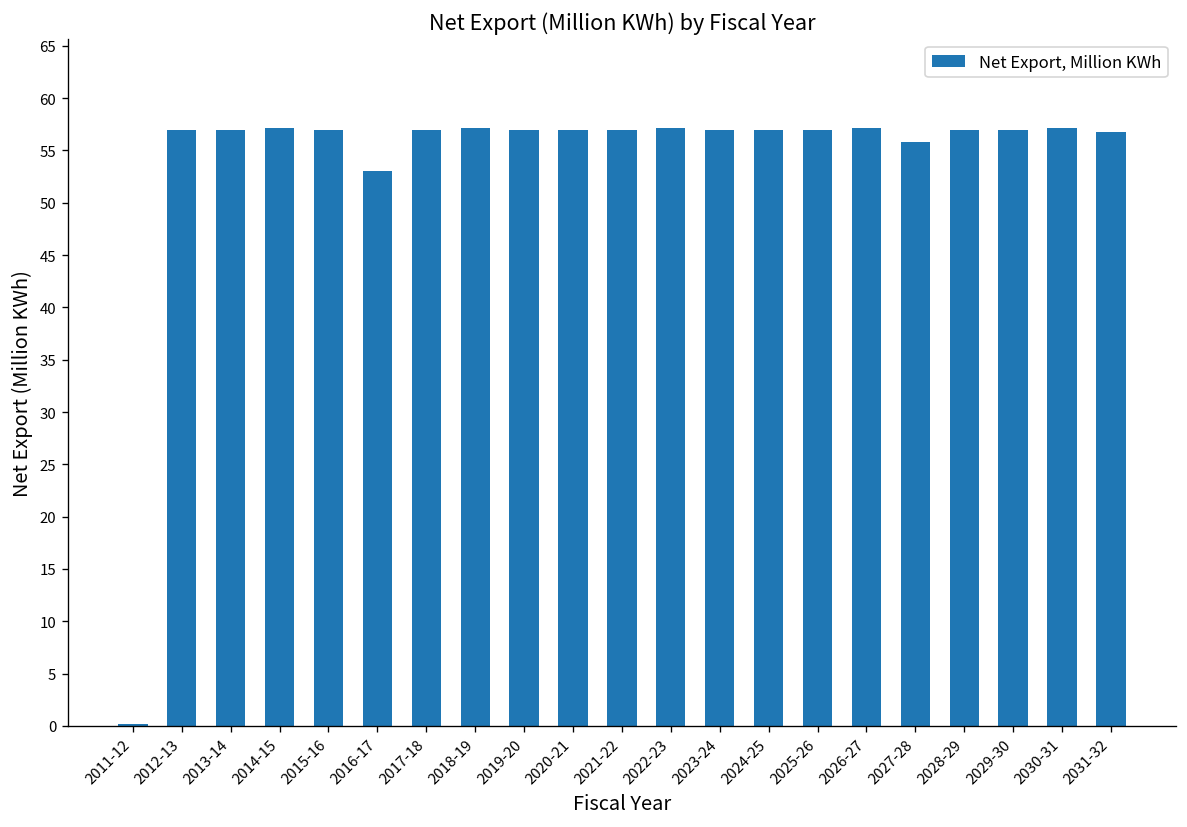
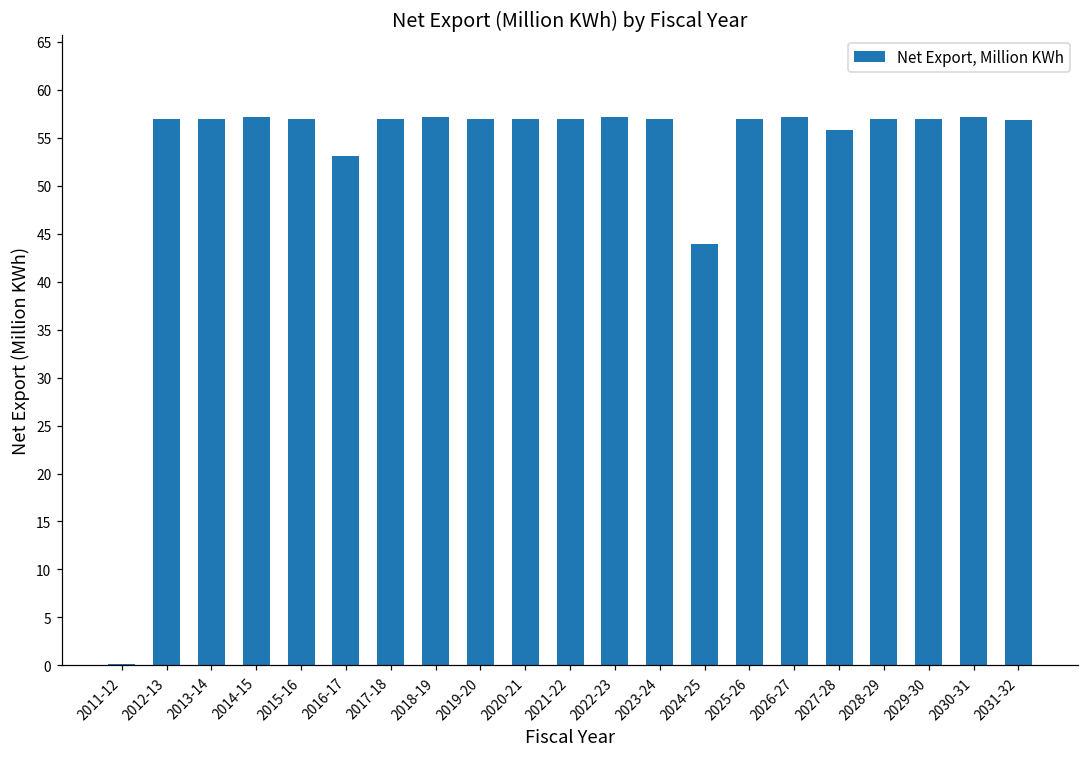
2024-25: 57 -> 44
